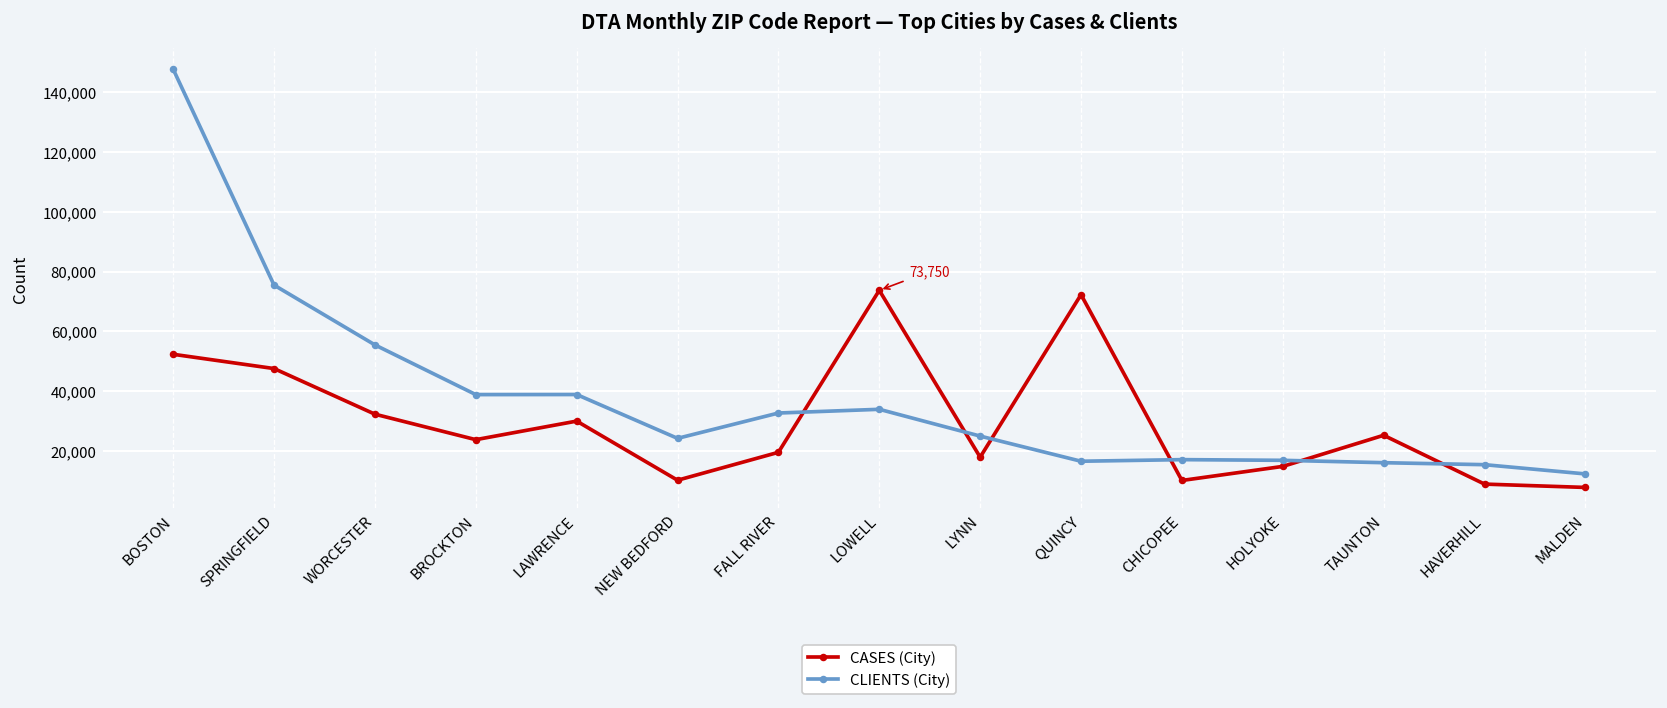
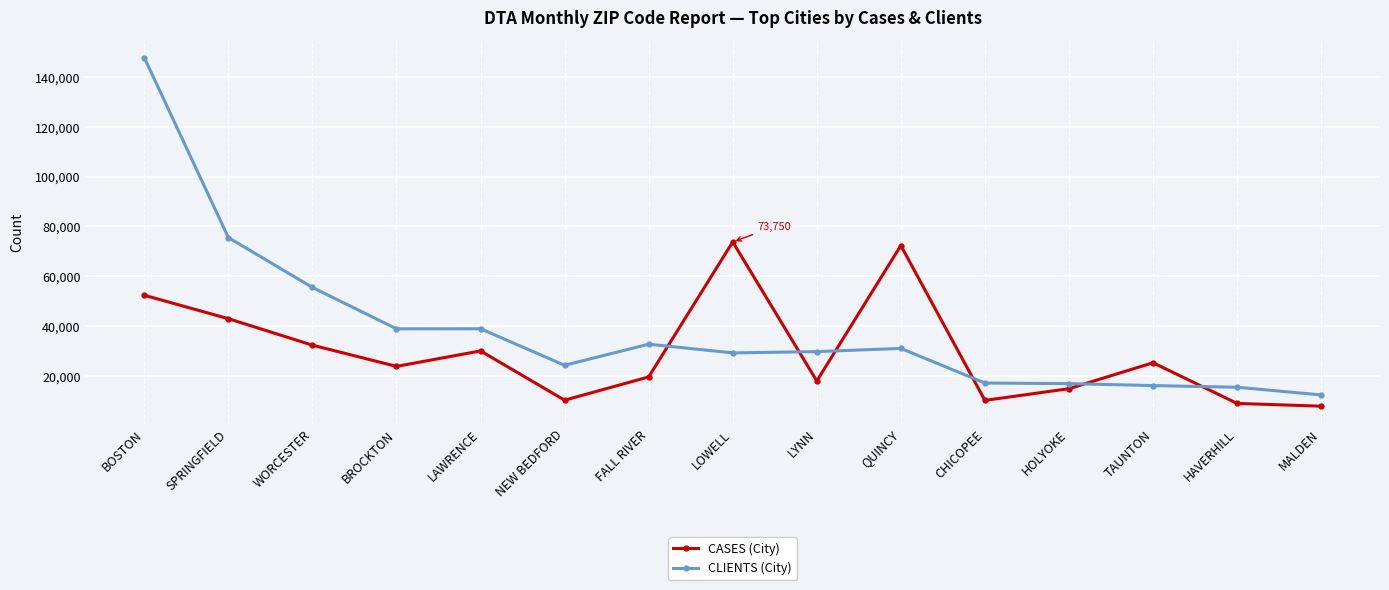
CASES (City), SPRINGFIELD: 48,000 -> 43,000
CLIENTS (City), LOWELL: 34,000 -> 29,000
CLIENTS (City), LYNN: 25,000 -> 30,000
CLIENTS (City), QUINCY: 17,000 -> 31,000
